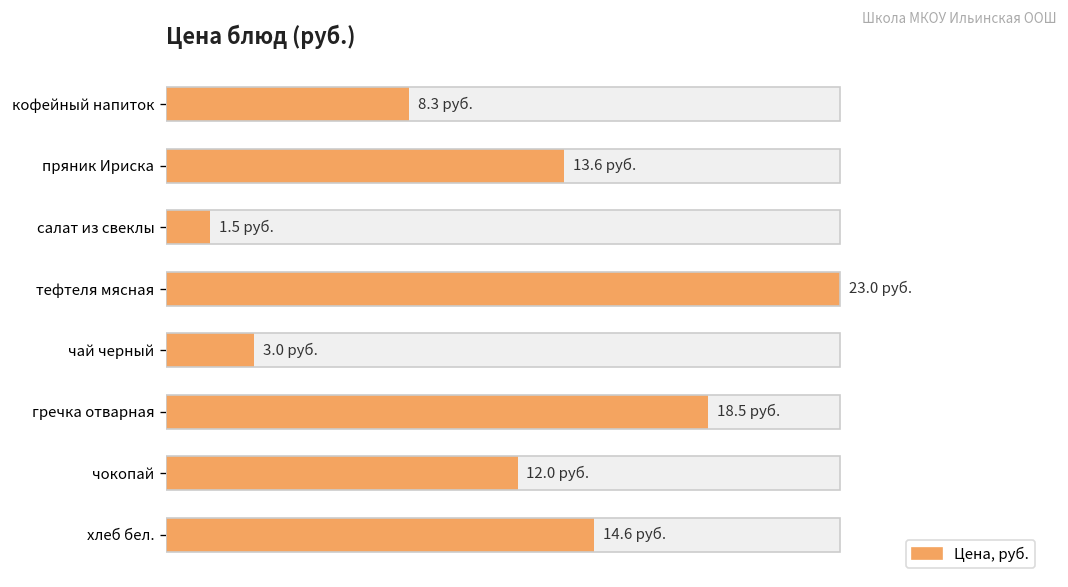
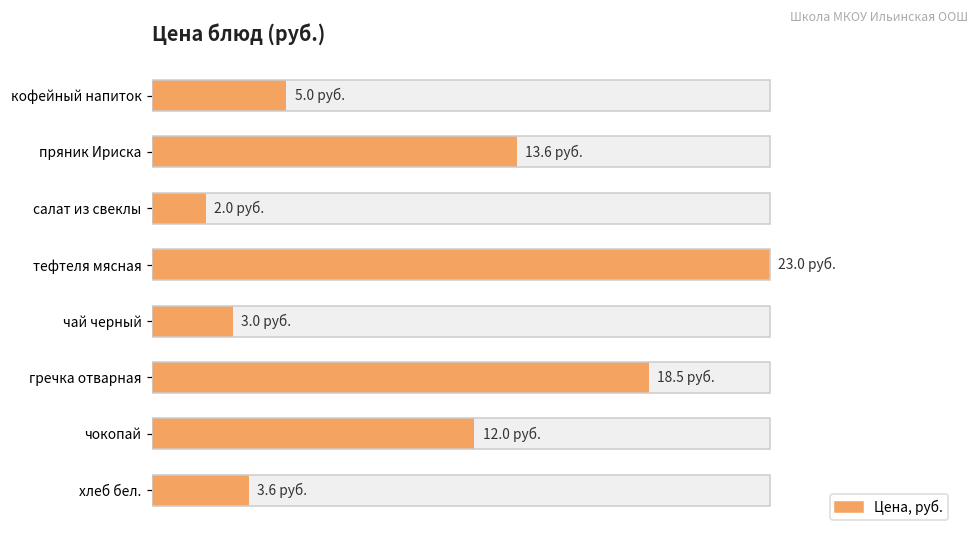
Цена, руб., кофейный напиток: 8.3 -> 5.0
Цена, руб., салат из свеклы: 1.5 -> 2.0
Цена, руб., хлеб бел.: 14.6 -> 3.6
